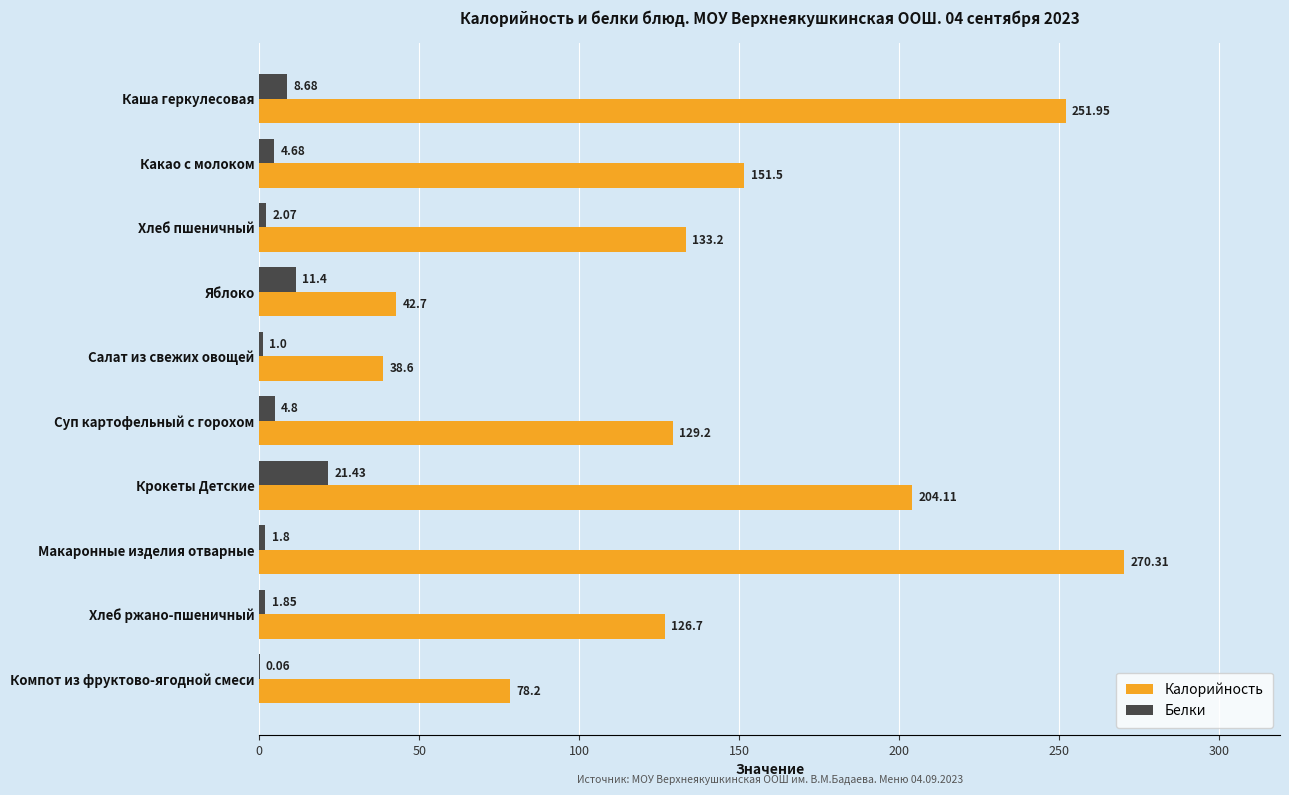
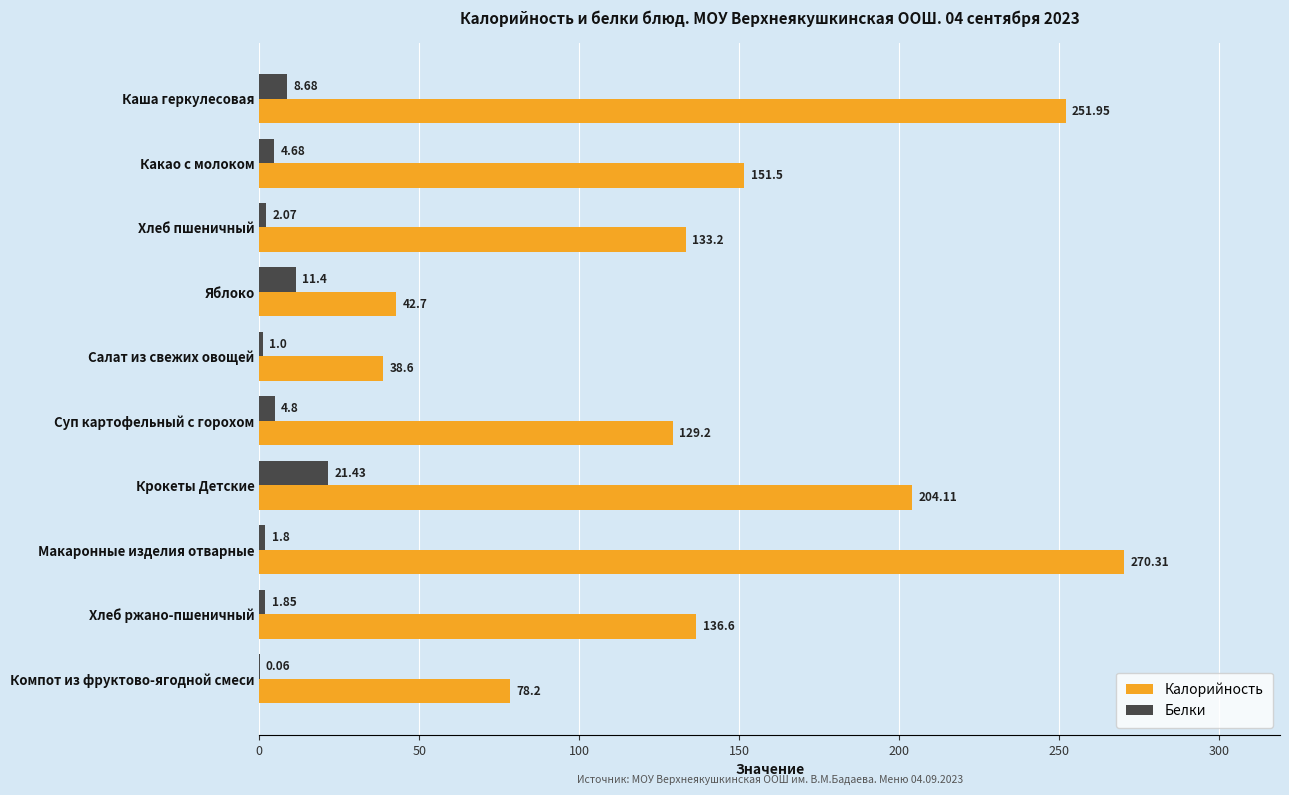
Калорийность, Хлеб ржано-пшеничный: 126.7 -> 136.6
